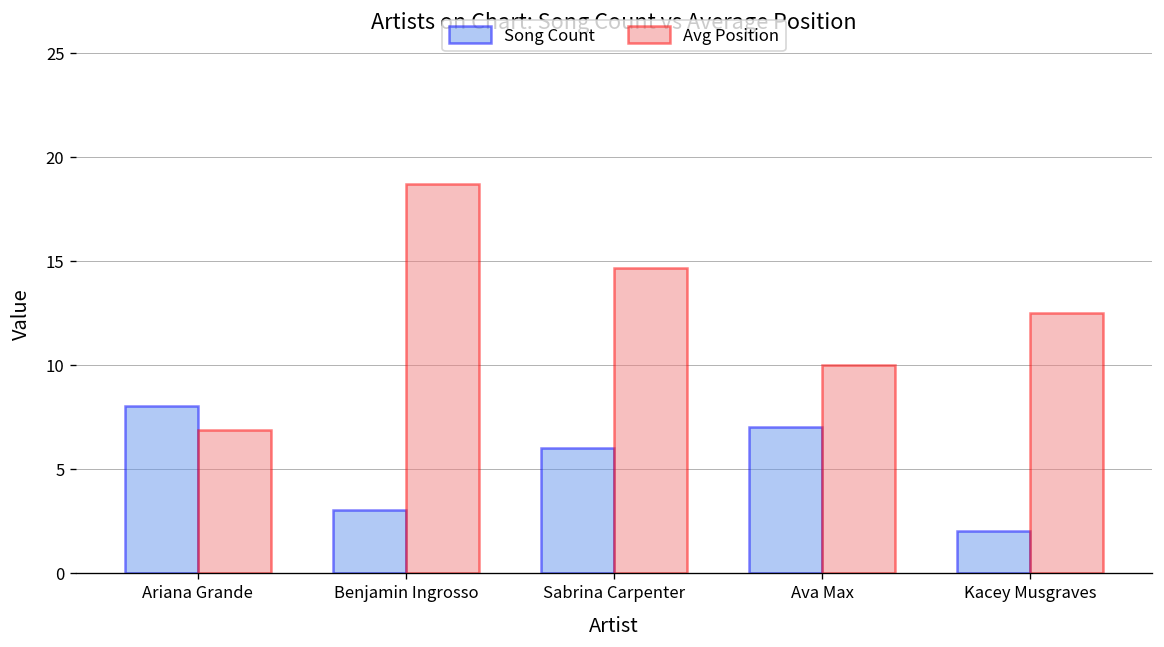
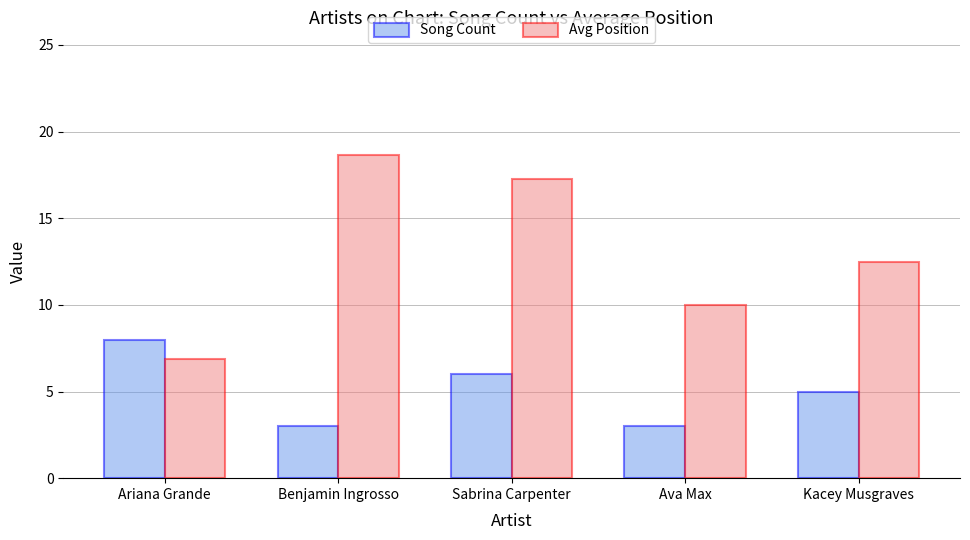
Avg Position, Sabrina Carpenter: 14.7 -> 17.3
Song Count, Ava Max: 7 -> 3
Song Count, Kacey Musgraves: 2 -> 5
